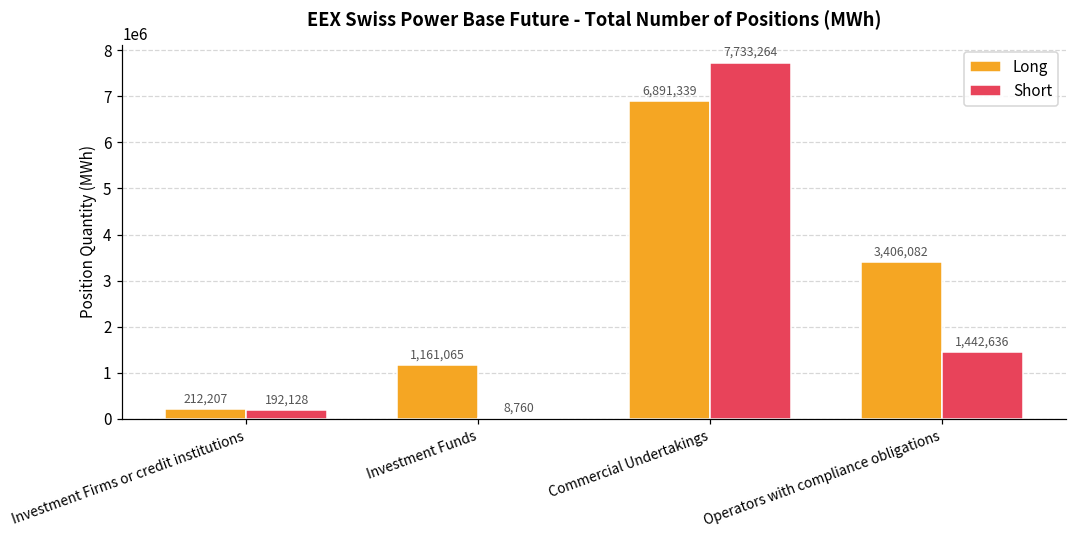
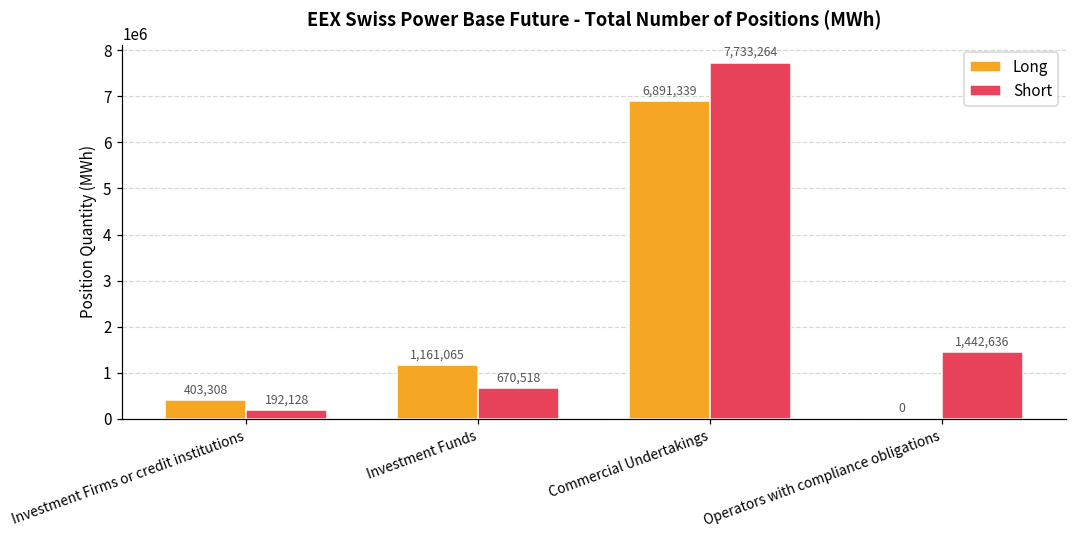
Long, Investment Firms or credit institutions: 212,207 -> 403,308
Short, Investment Funds: 8,760 -> 670,518
Long, Operators with compliance obligations: 3,406,082 -> 0
